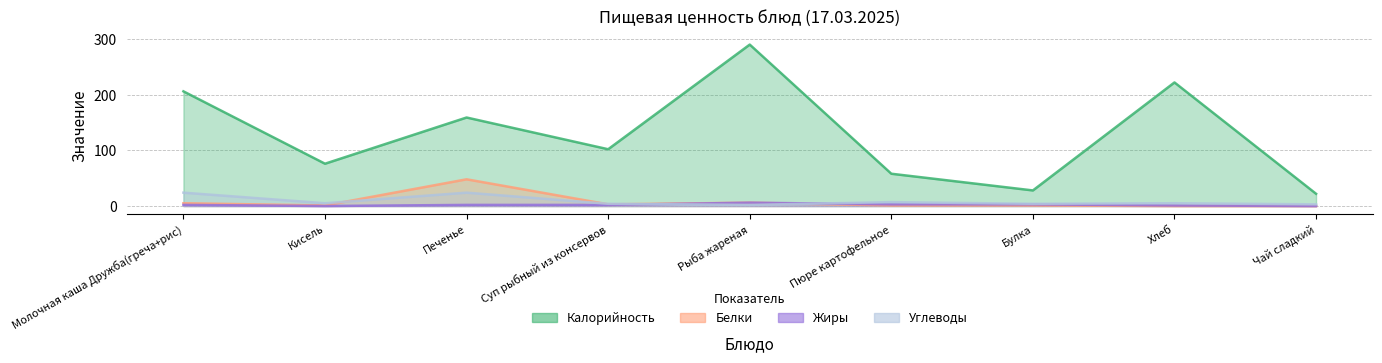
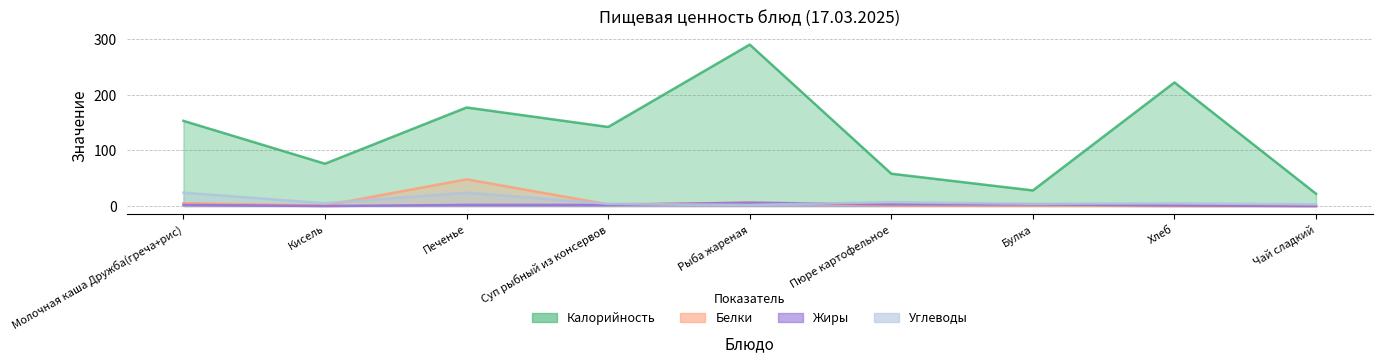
Калорийность, Молочная каша Дружба(греча+рис): 210 -> 150
Калорийность, Печенье: 160 -> 180
Калорийность, Суп рыбный из консервов: 100 -> 140
